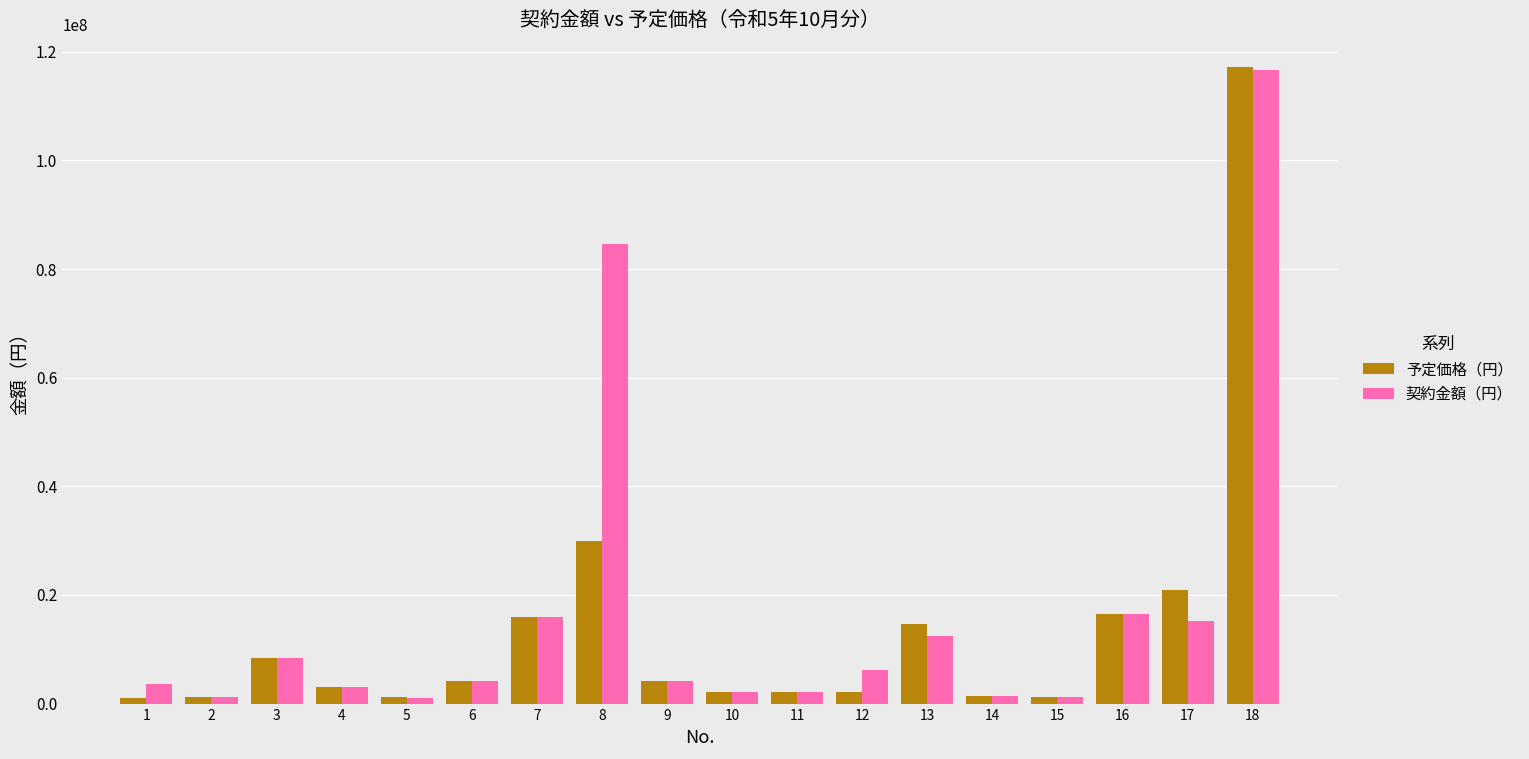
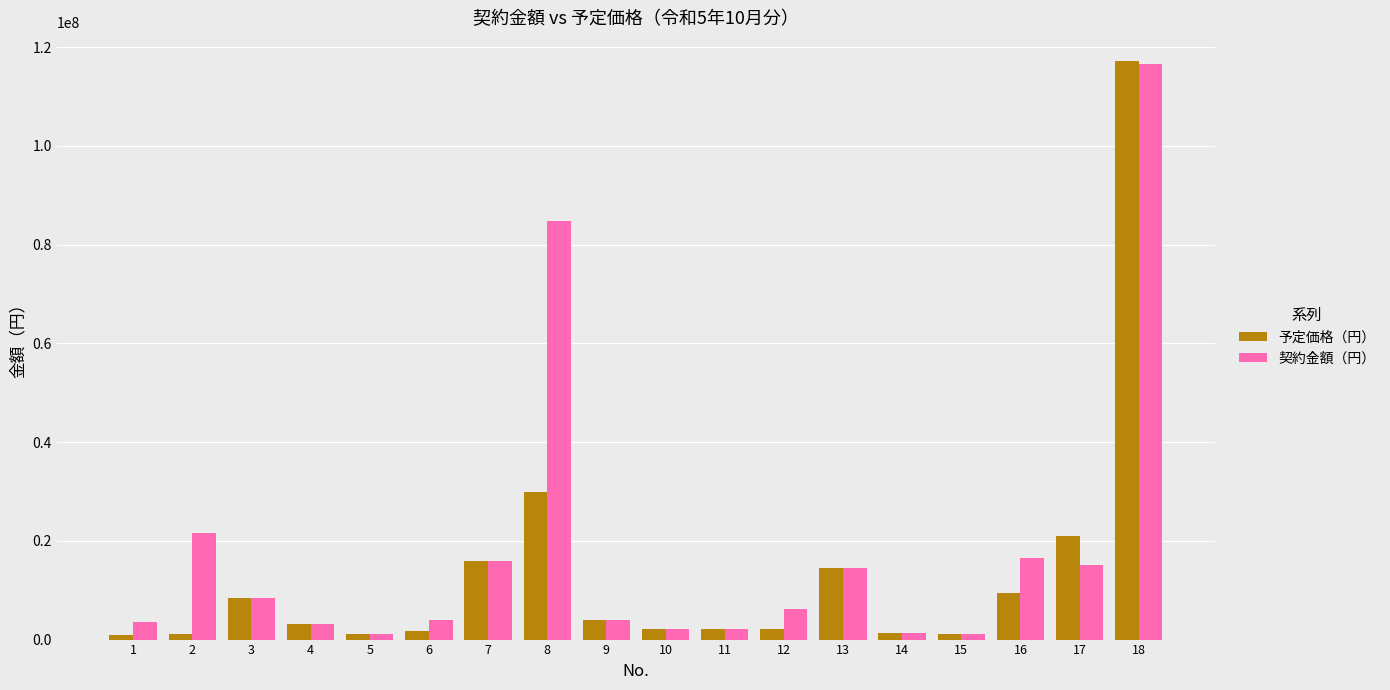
契約金額（円）, 2: 1000000 -> 22000000
予定価格（円）, 6: 4000000 -> 2000000
契約金額（円）, 13: 12000000 -> 15000000
予定価格（円）, 16: 16000000 -> 10000000
